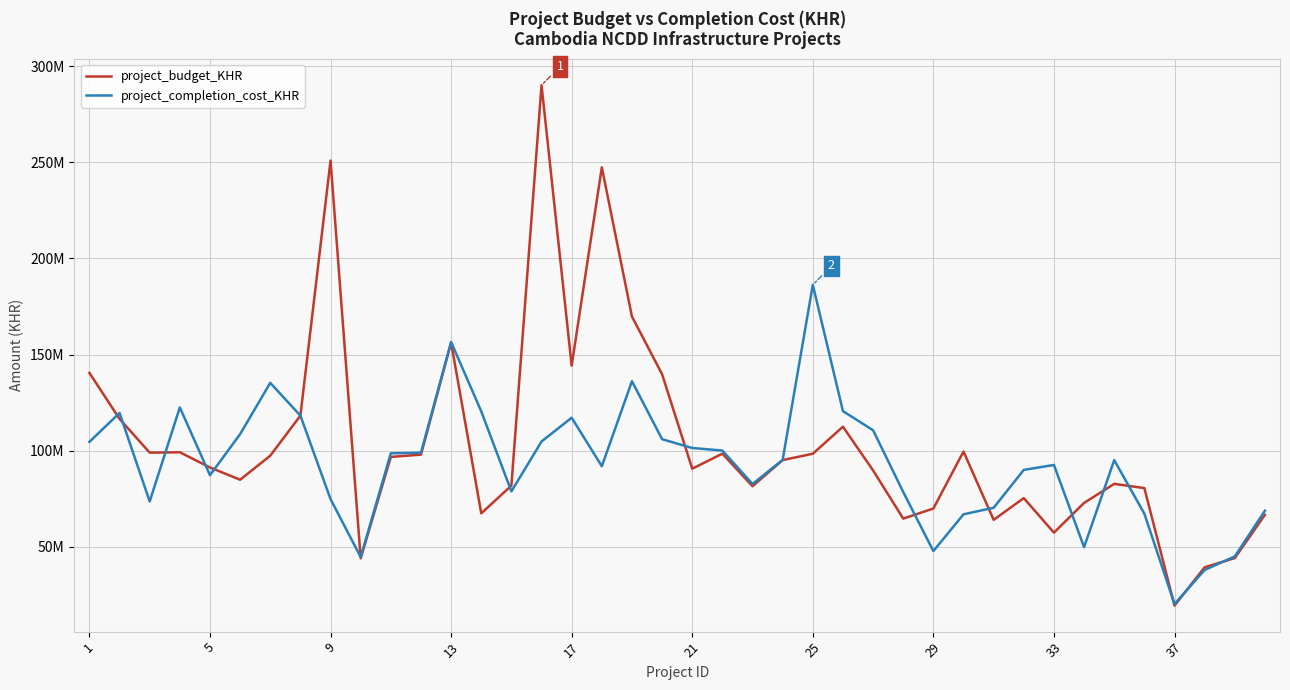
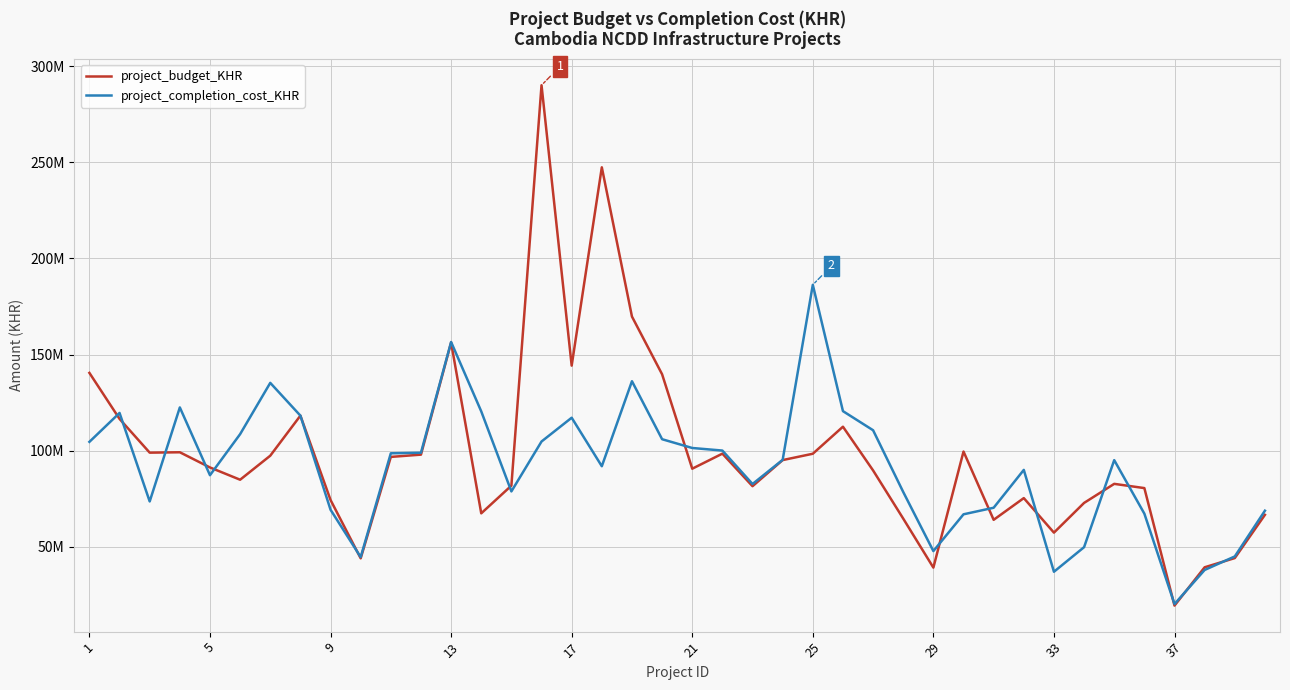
project_budget_KHR, 9: 251000000 -> 74000000
project_completion_cost_KHR, 9: 75000000 -> 69000000
project_budget_KHR, 29: 70000000 -> 39000000
project_completion_cost_KHR, 33: 93000000 -> 37000000
